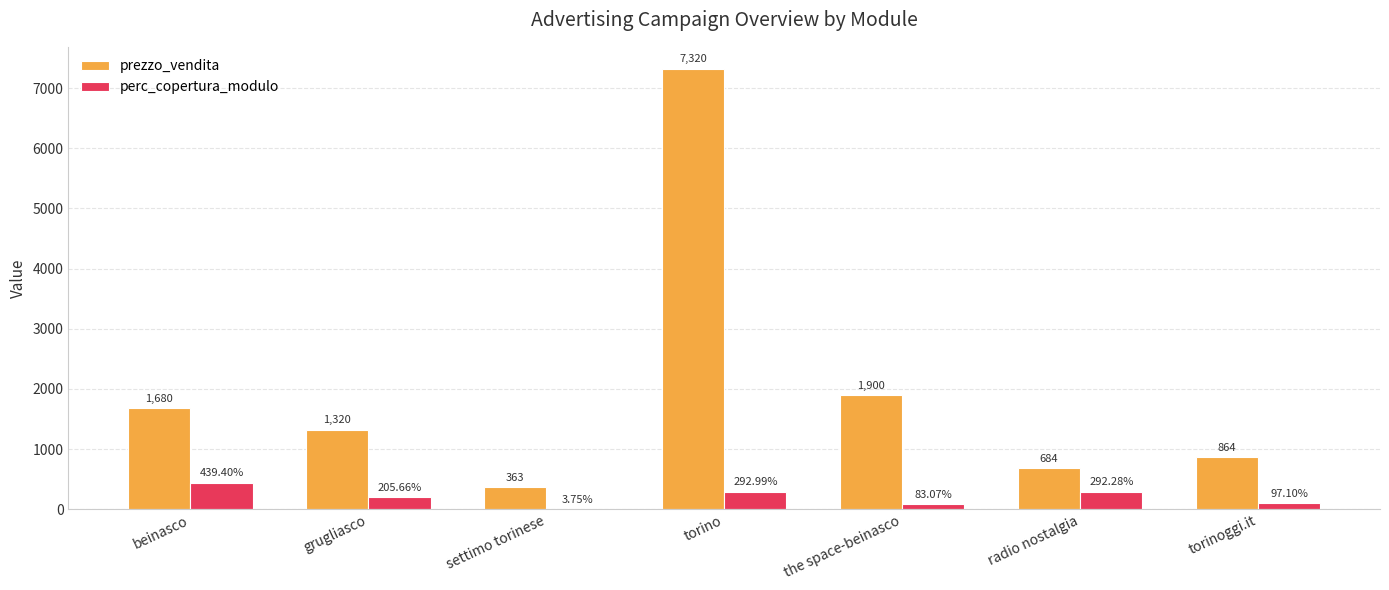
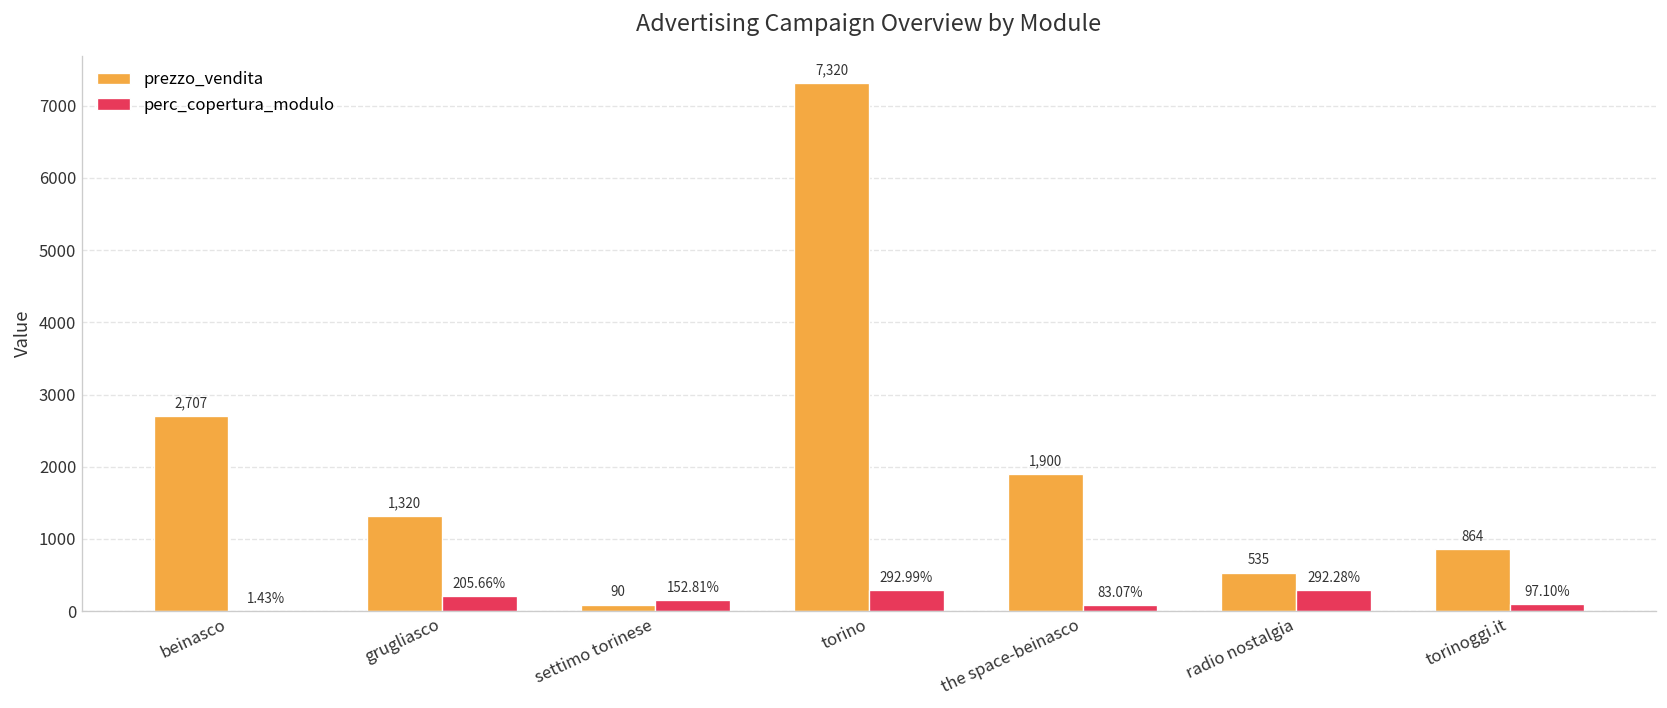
prezzo_vendita, beinasco: 1,680 -> 2,707
perc_copertura_modulo, beinasco: 439.40% -> 1.43%
prezzo_vendita, settimo torinese: 363 -> 90
perc_copertura_modulo, settimo torinese: 3.75% -> 152.81%
prezzo_vendita, radio nostalgia: 684 -> 535
